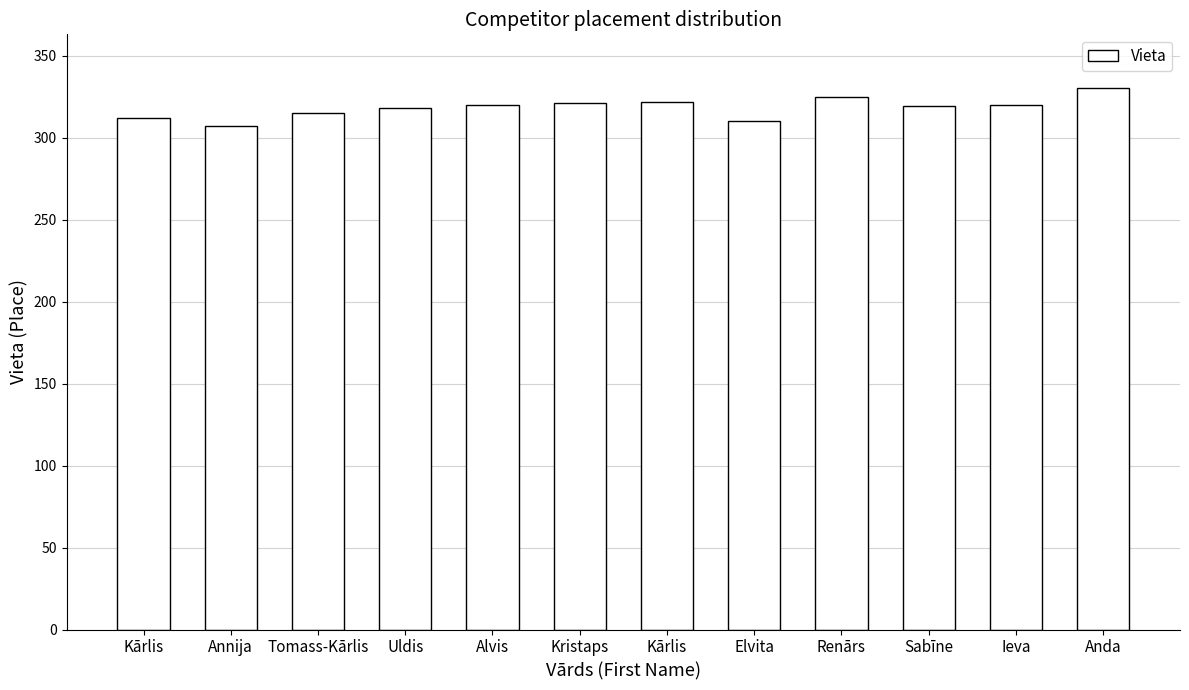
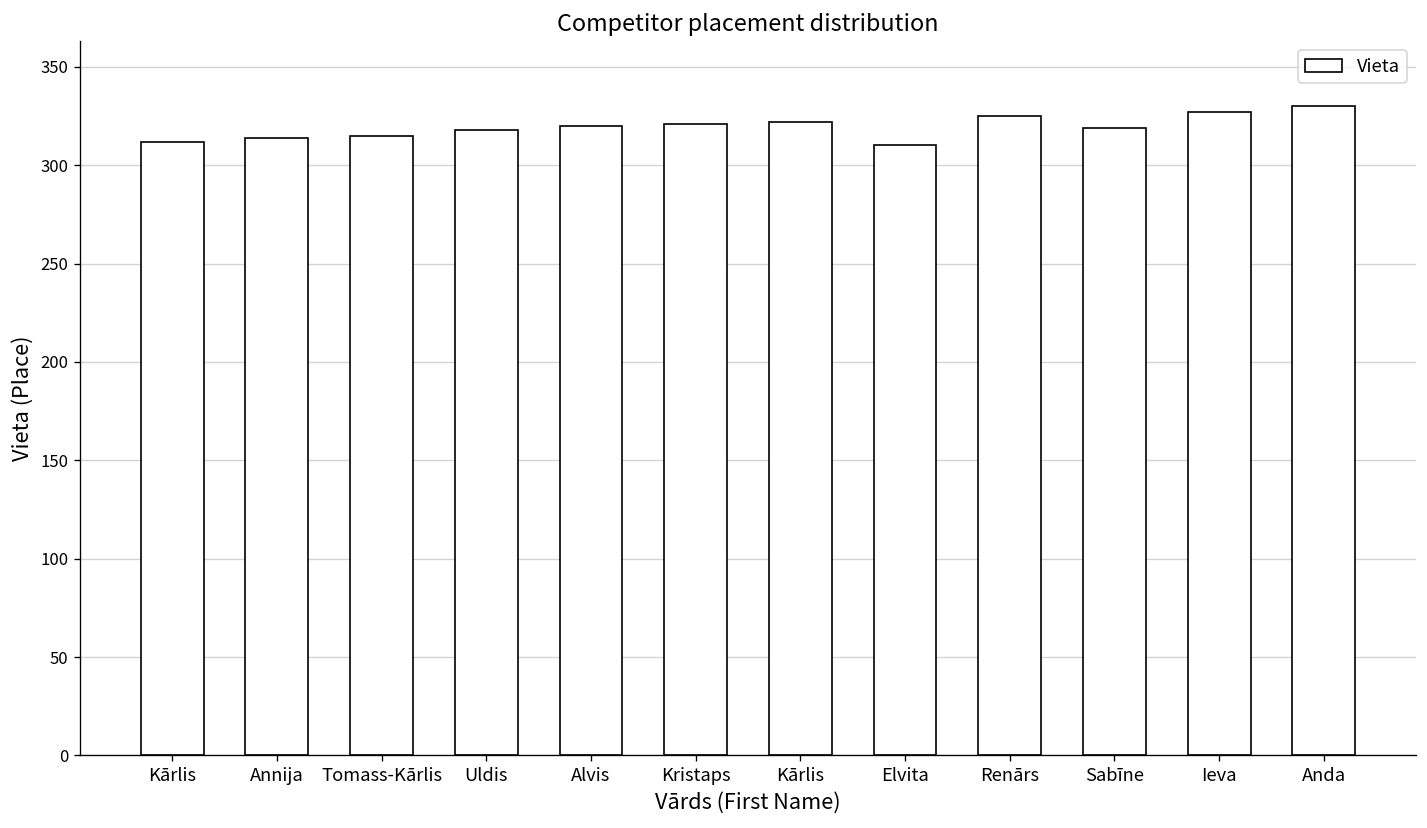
Annija: 307 -> 314
Ieva: 320 -> 327
